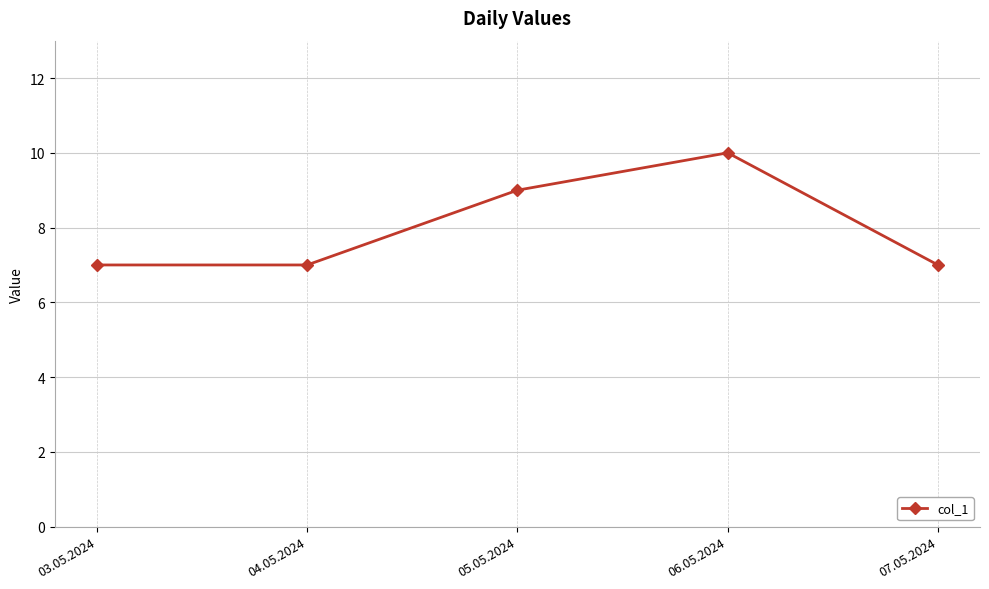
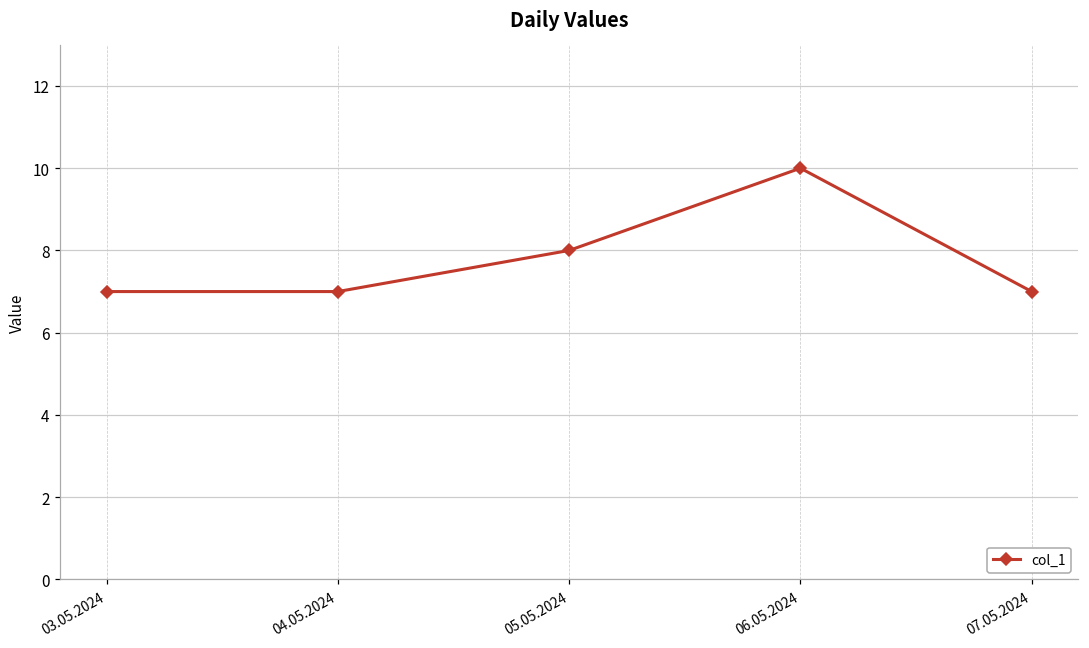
05.05.2024: 9 -> 8
